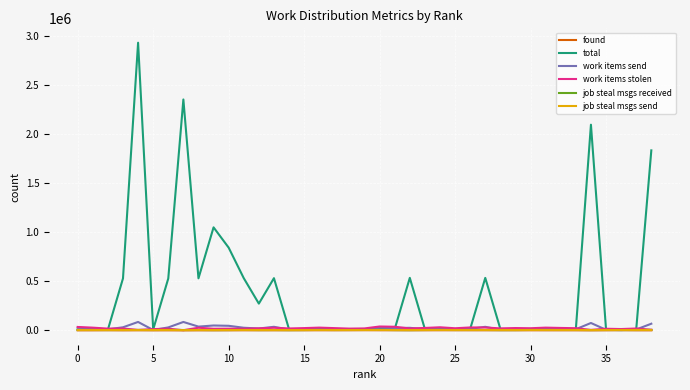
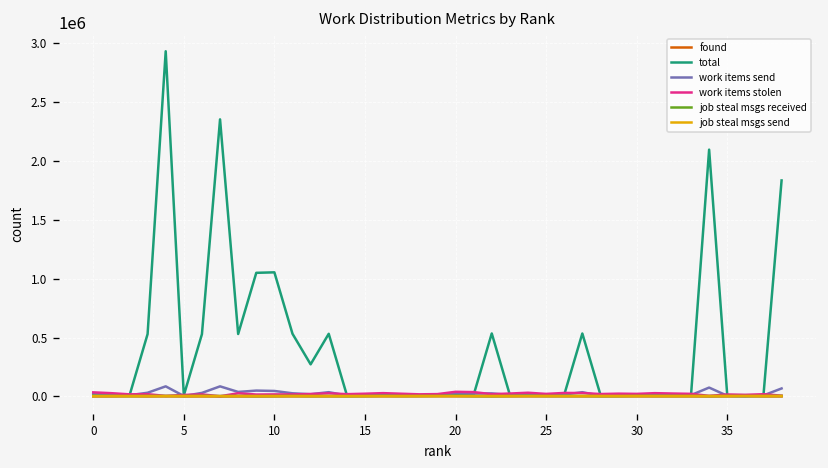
total, 10: 800000 -> 1100000
